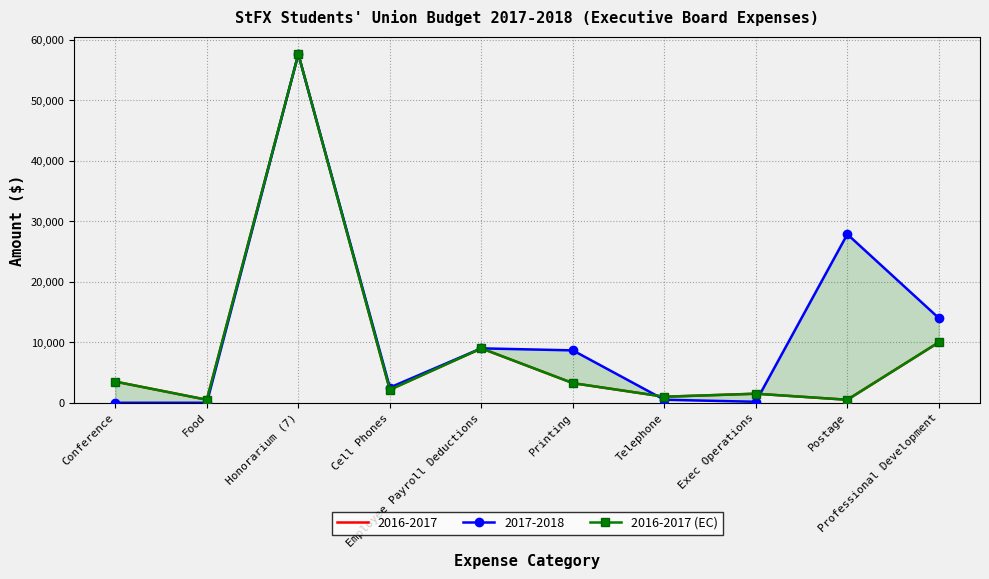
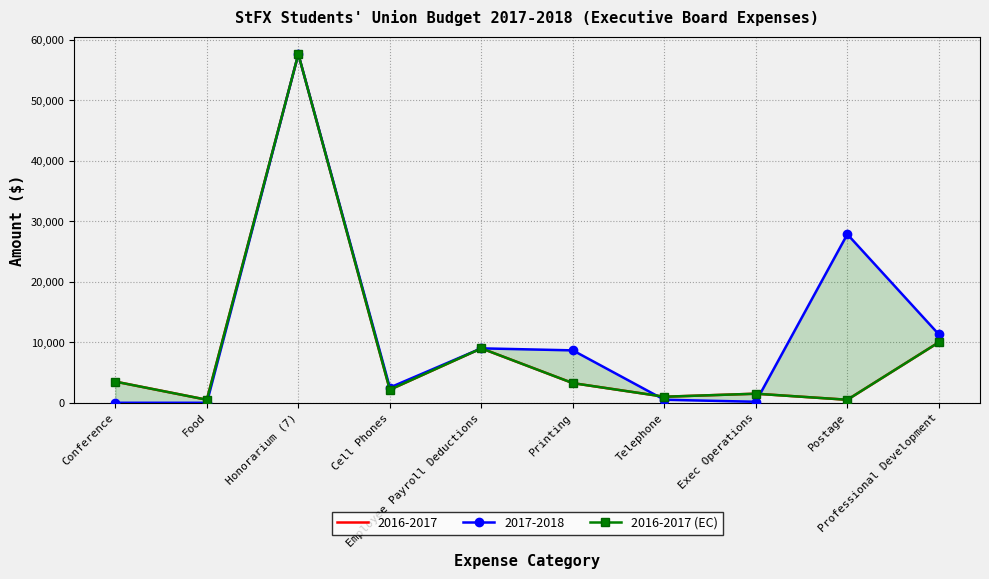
2017-2018, Professional Development: 14,000 -> 11,000
